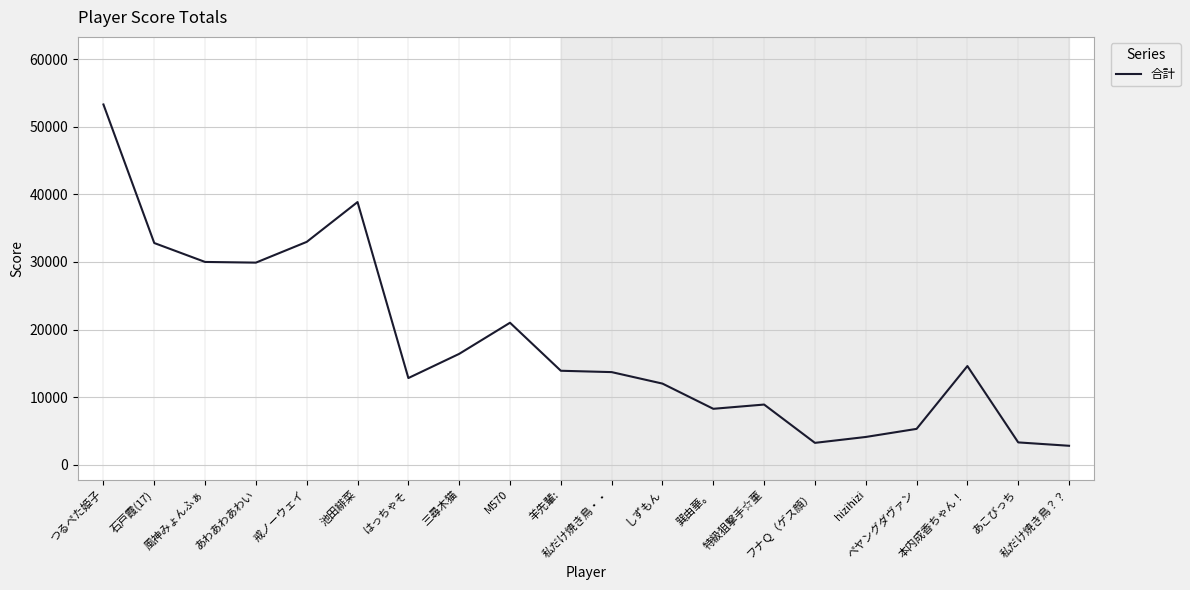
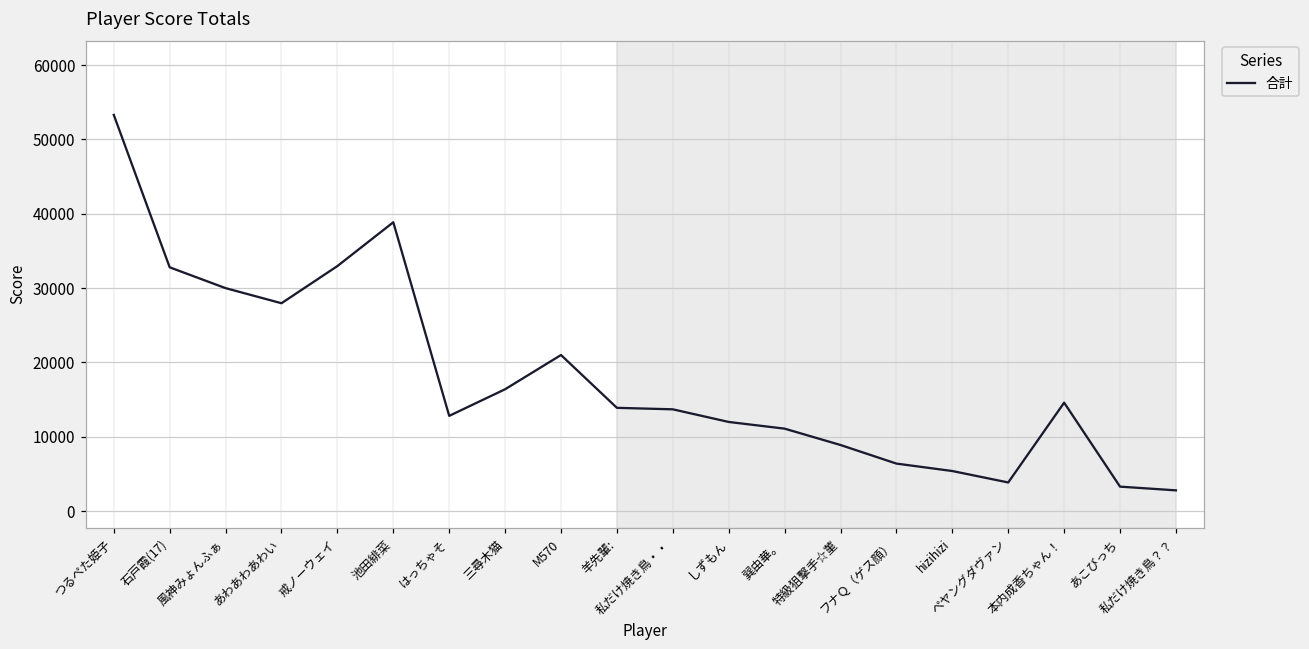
あわあわあわい: 30000 -> 28000
巽由華。: 8000 -> 11000
フナＱ（ゲス顔）: 3000 -> 6000
hizihizi: 4000 -> 5000
ぺヤングダヴァン: 5000 -> 4000
